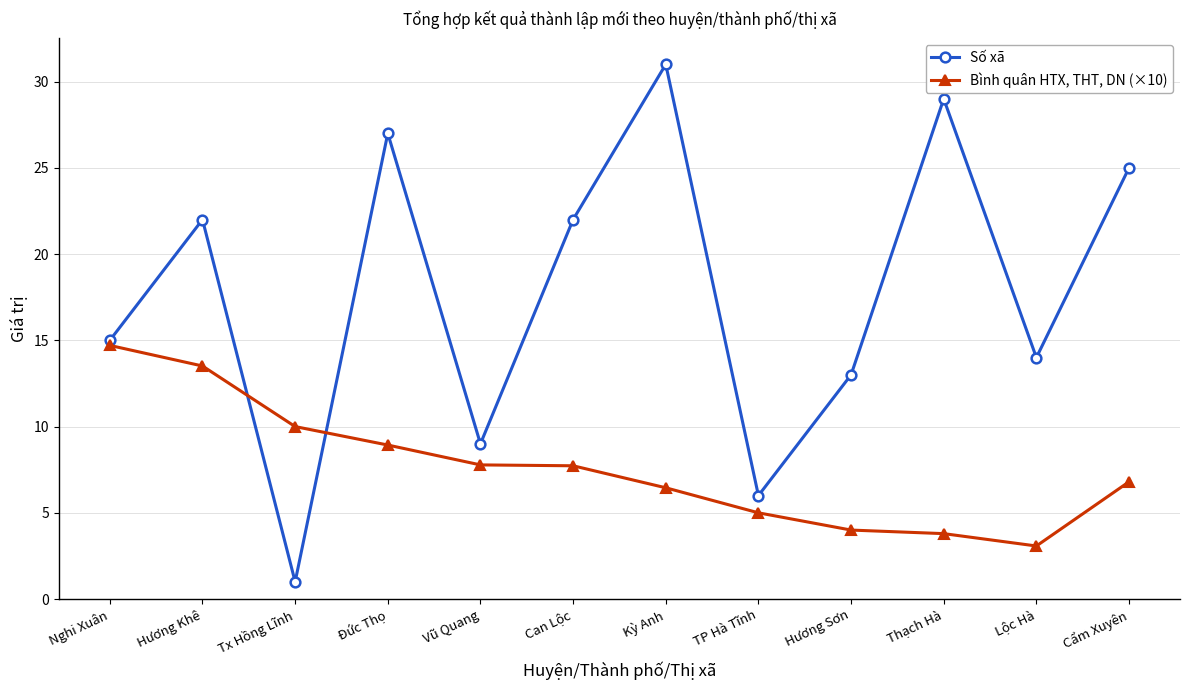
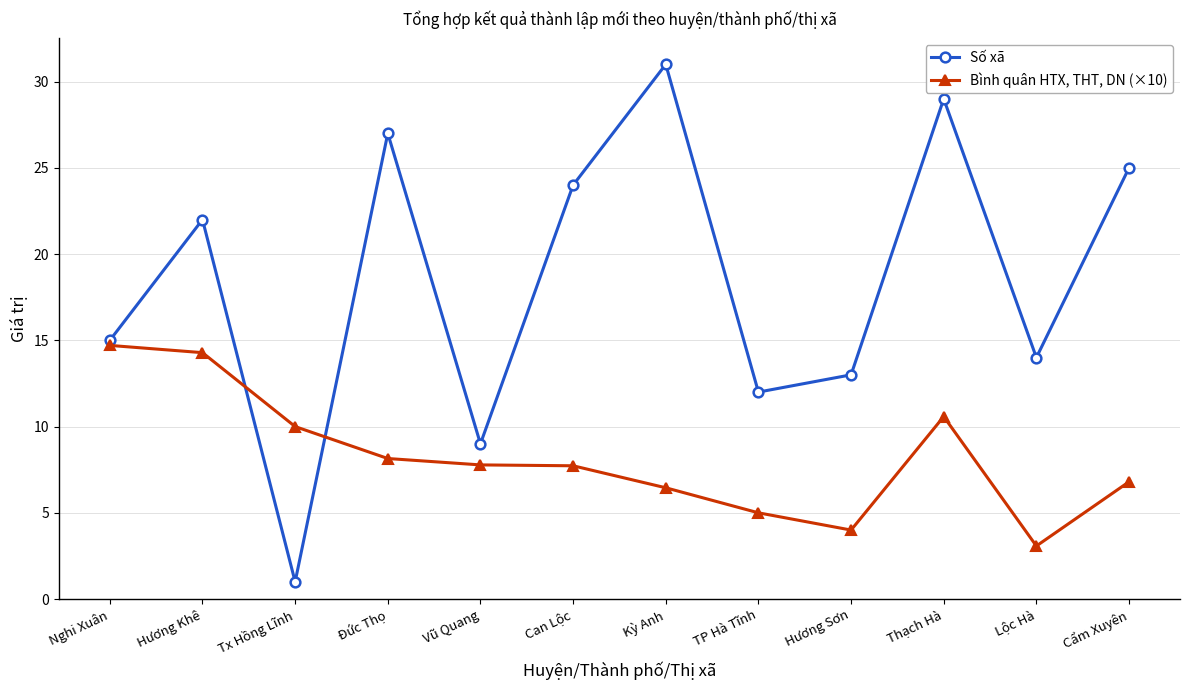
Bình quân HTX, THT, DN (×10), Hương Khê: 13.5 -> 14.3
Bình quân HTX, THT, DN (×10), Đức Thọ: 8.9 -> 8.1
Số xã, Can Lộc: 22 -> 24
Số xã, TP Hà Tĩnh: 6 -> 12
Bình quân HTX, THT, DN (×10), Thạch Hà: 3.8 -> 10.6
